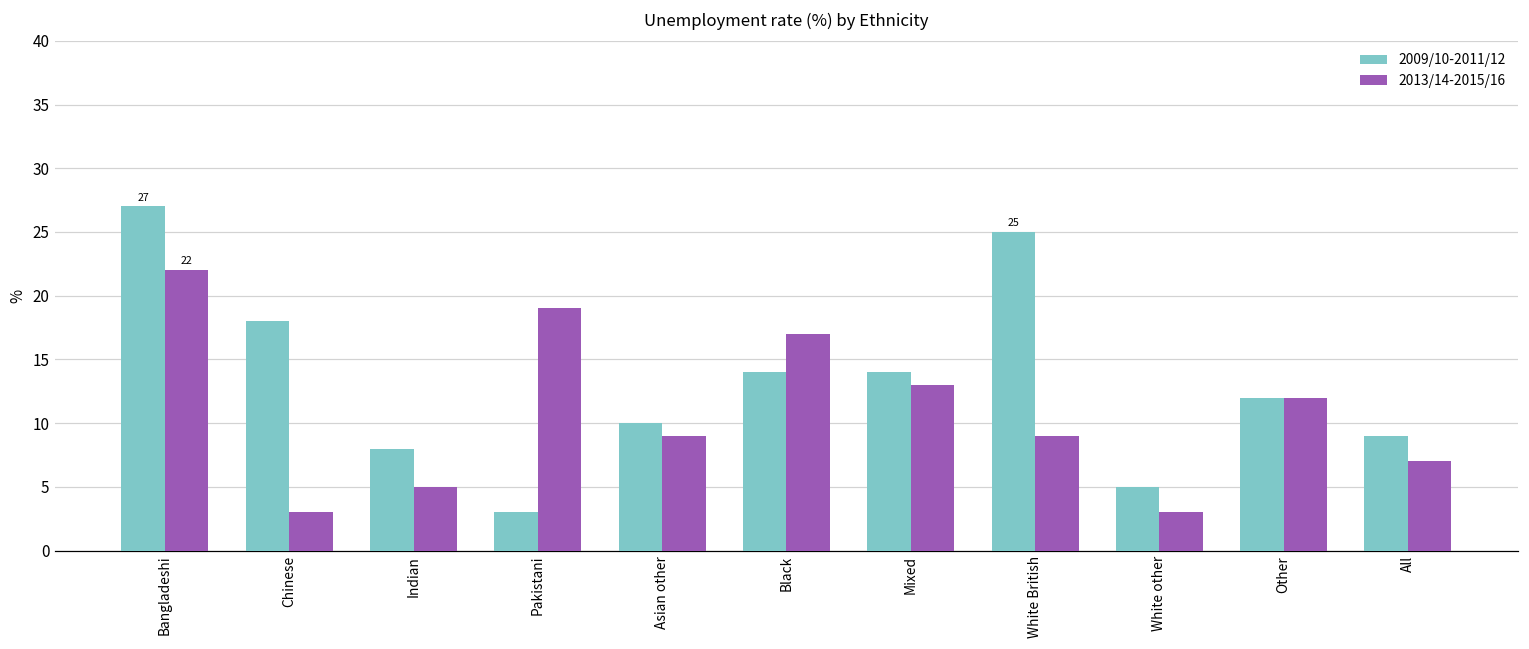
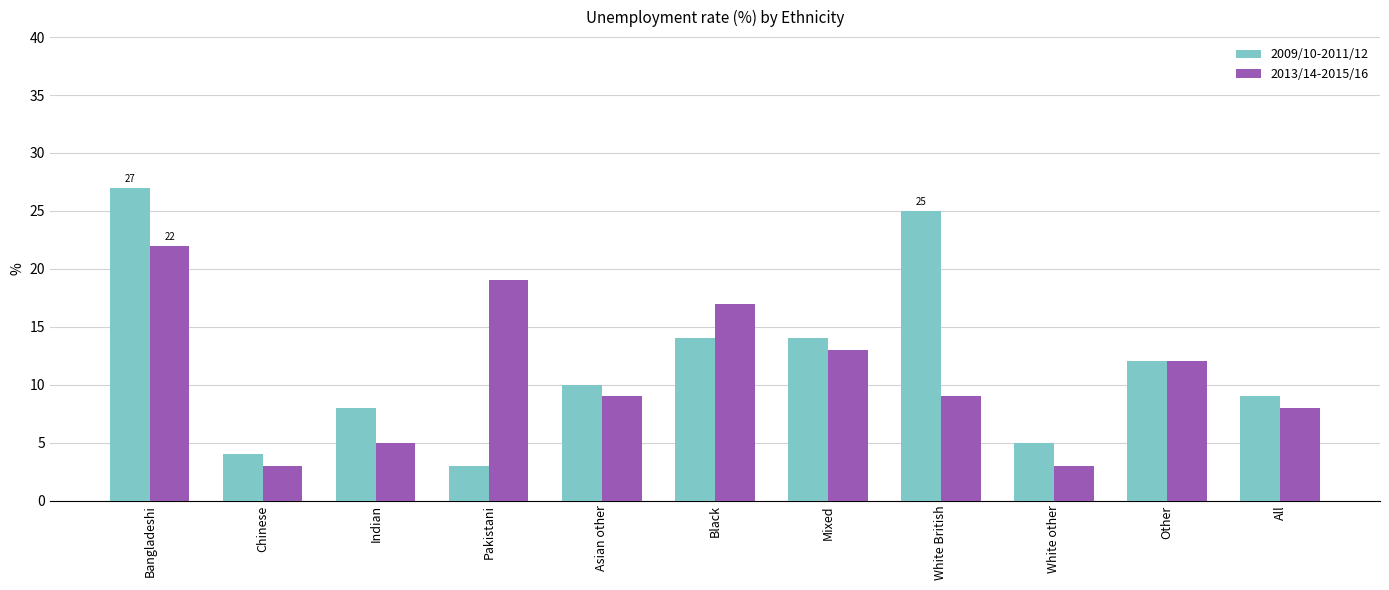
2009/10-2011/12, Chinese: 18 -> 4
2013/14-2015/16, All: 7 -> 8
